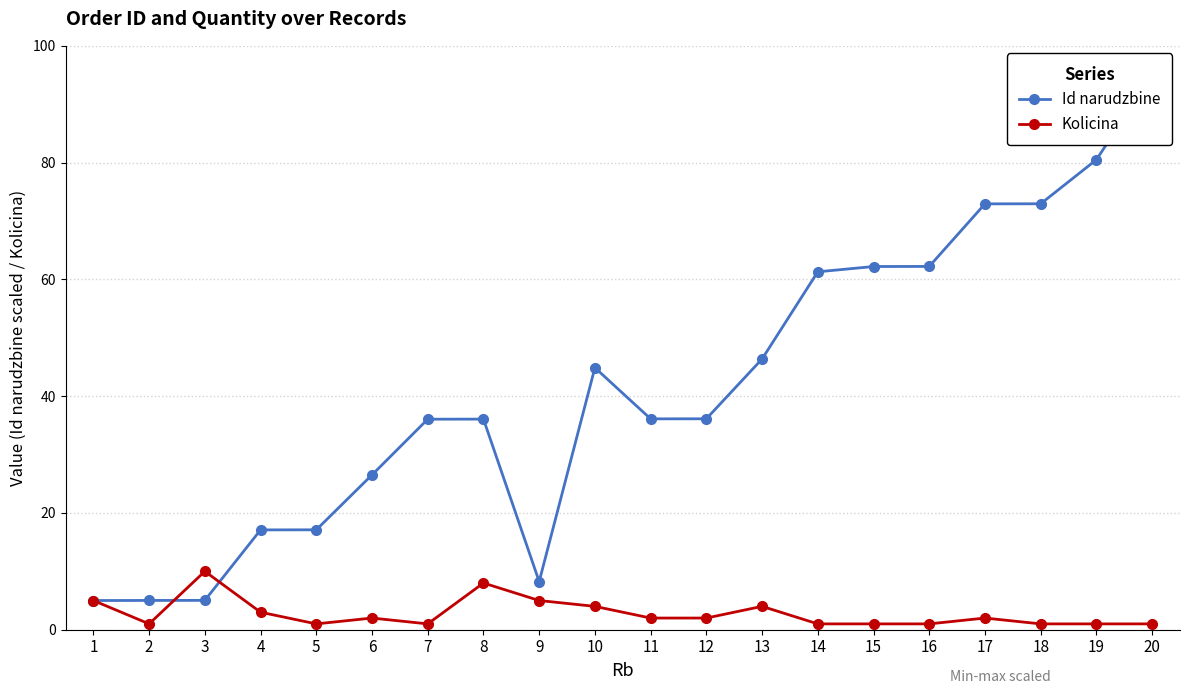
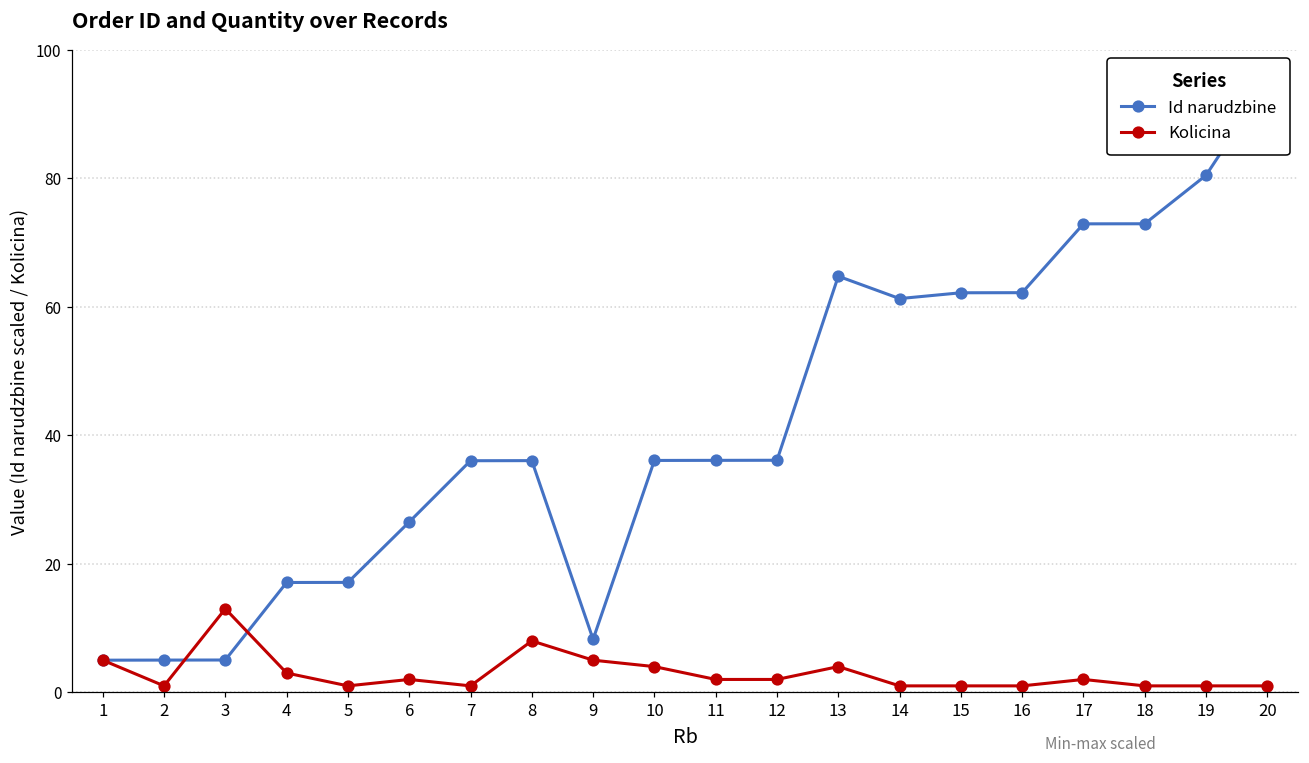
Kolicina, 3: 10 -> 13
Id narudzbine, 10: 45 -> 36
Id narudzbine, 13: 46 -> 65
